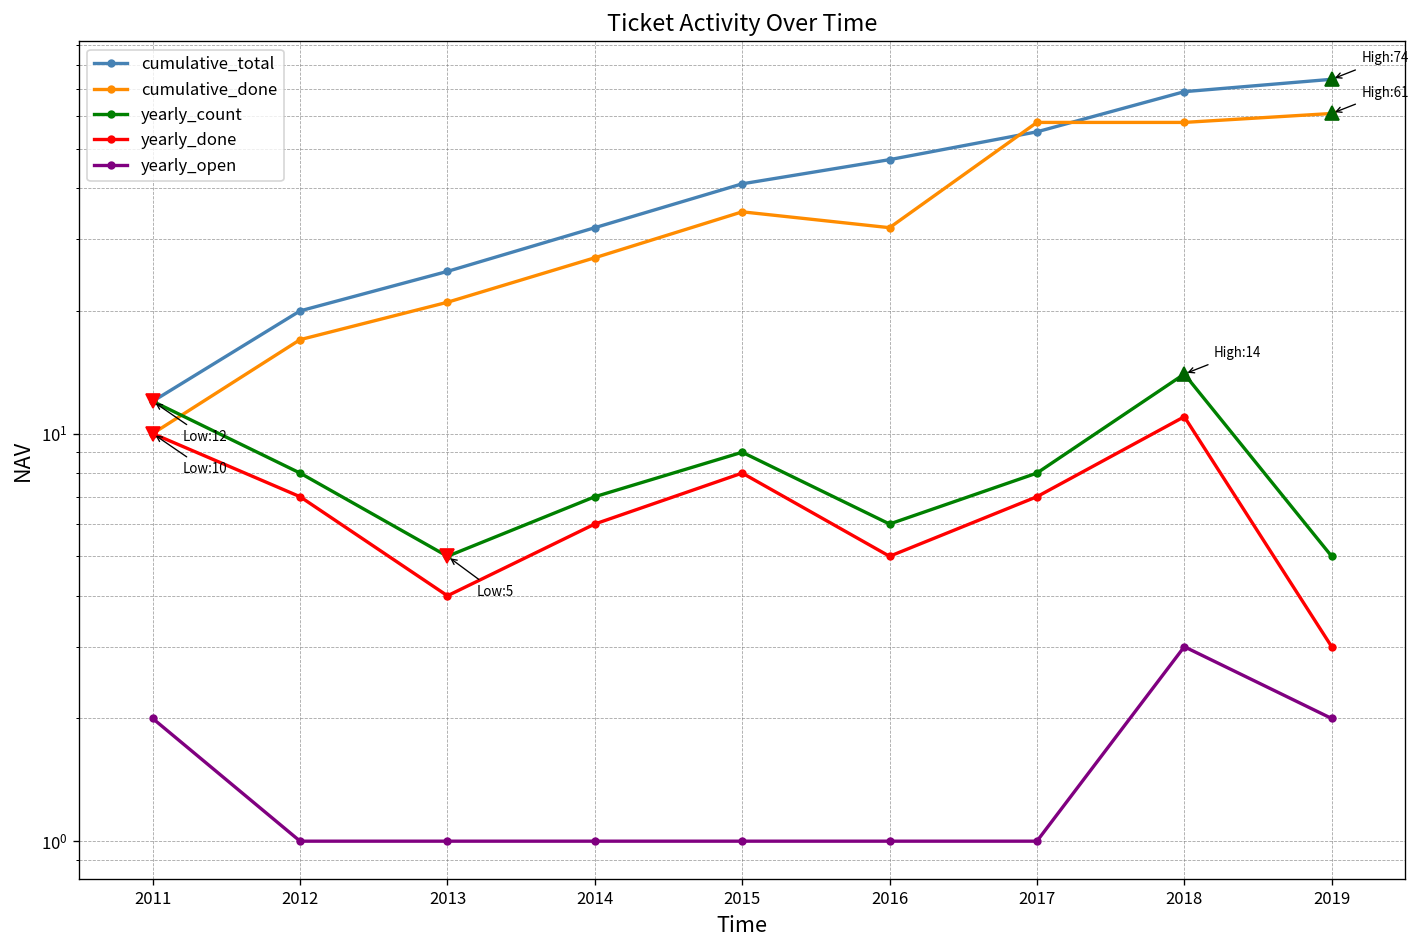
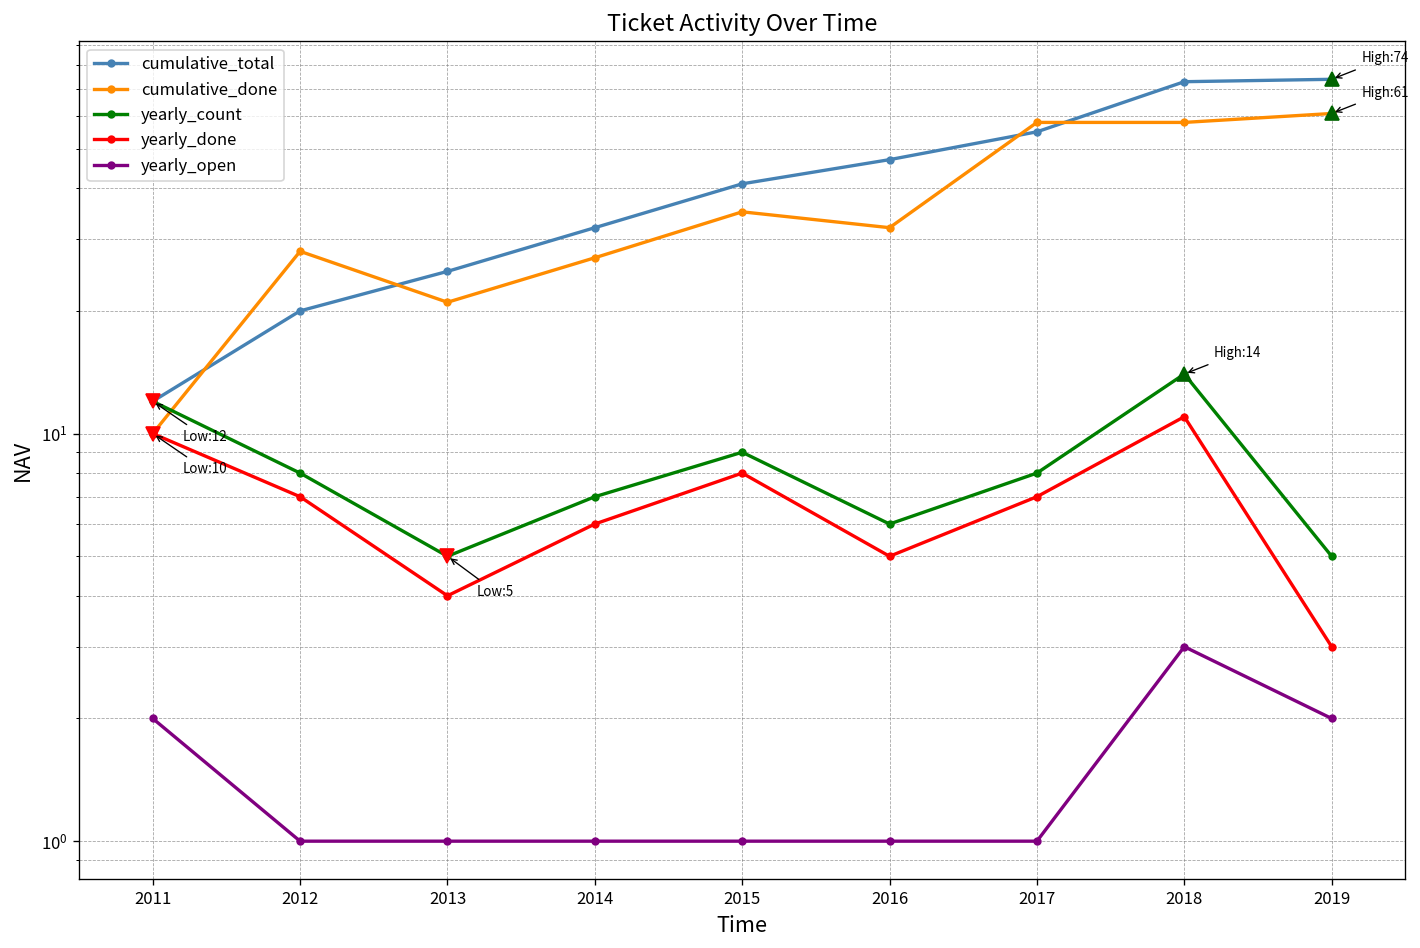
cumulative_done, 2012: 17 -> 28
cumulative_total, 2018: 69 -> 73
